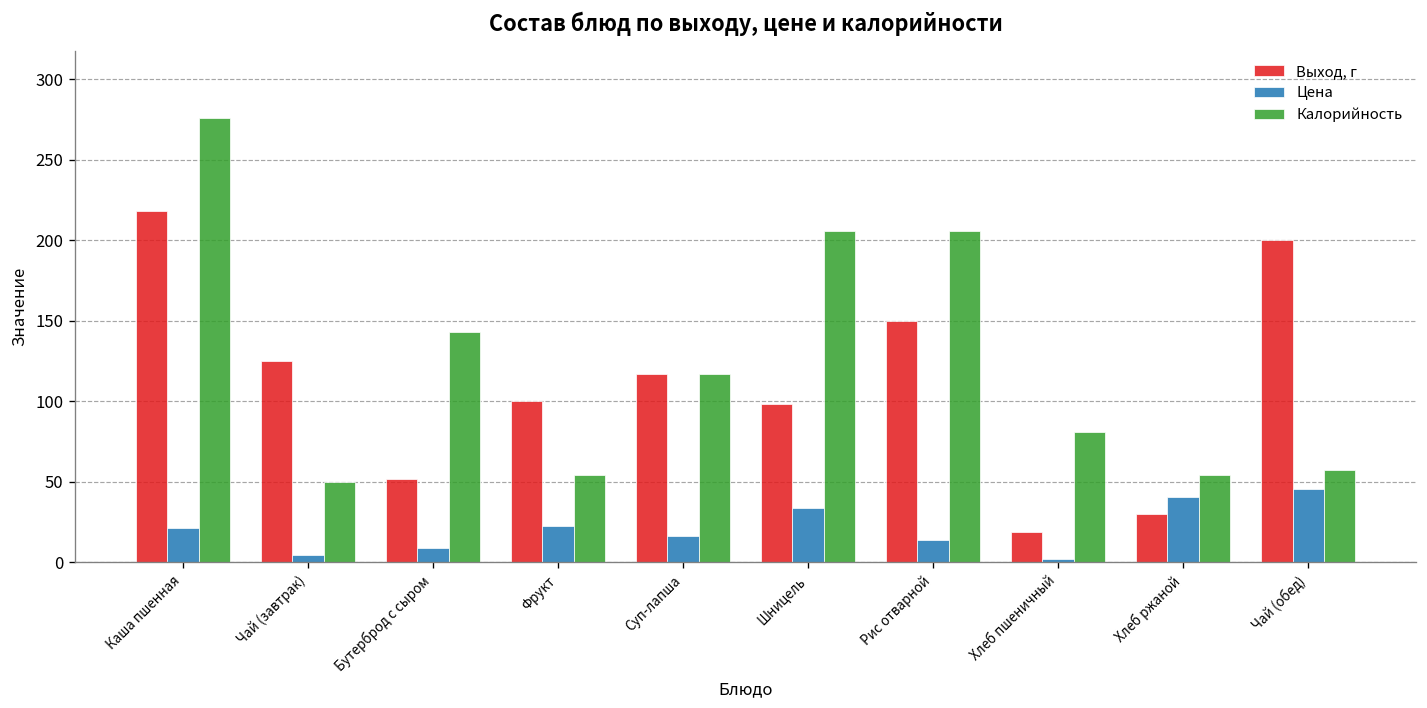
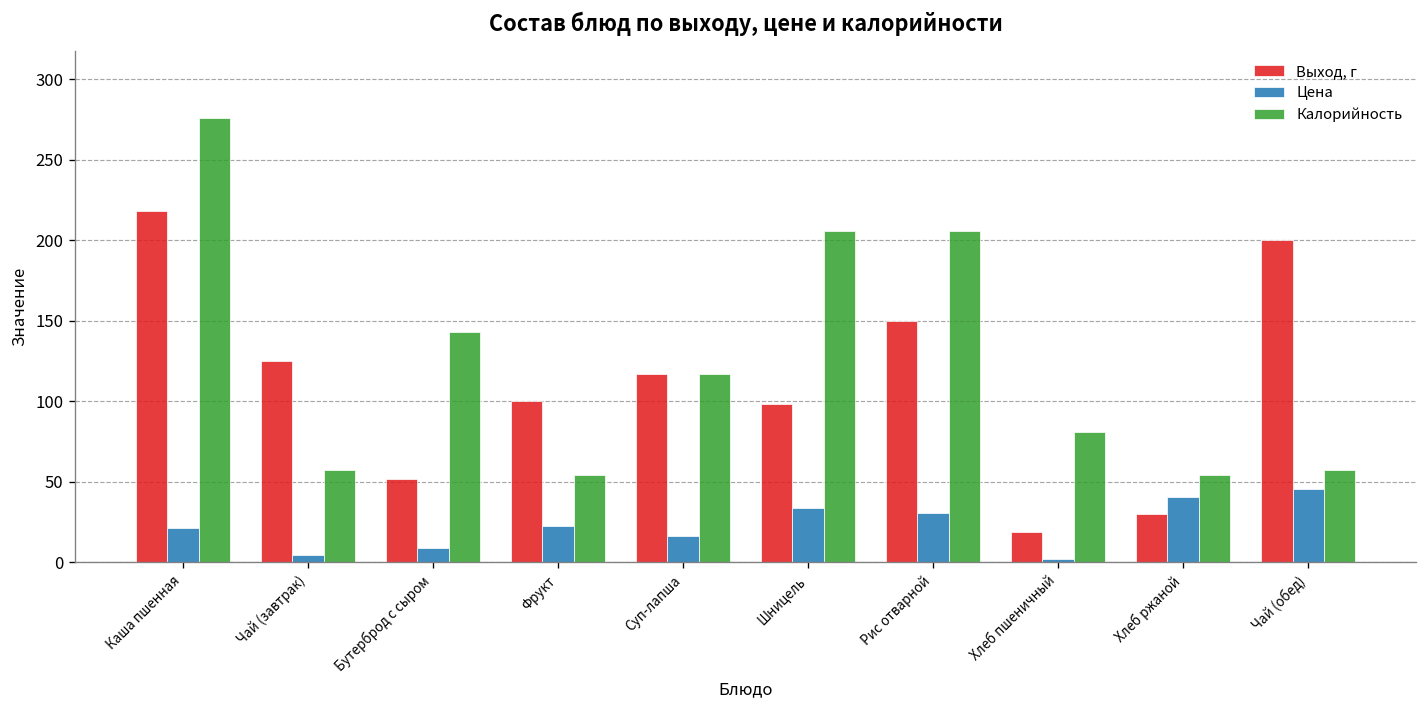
Калорийность, Чай (завтрак): 50 -> 57
Цена, Рис отварной: 14 -> 31
